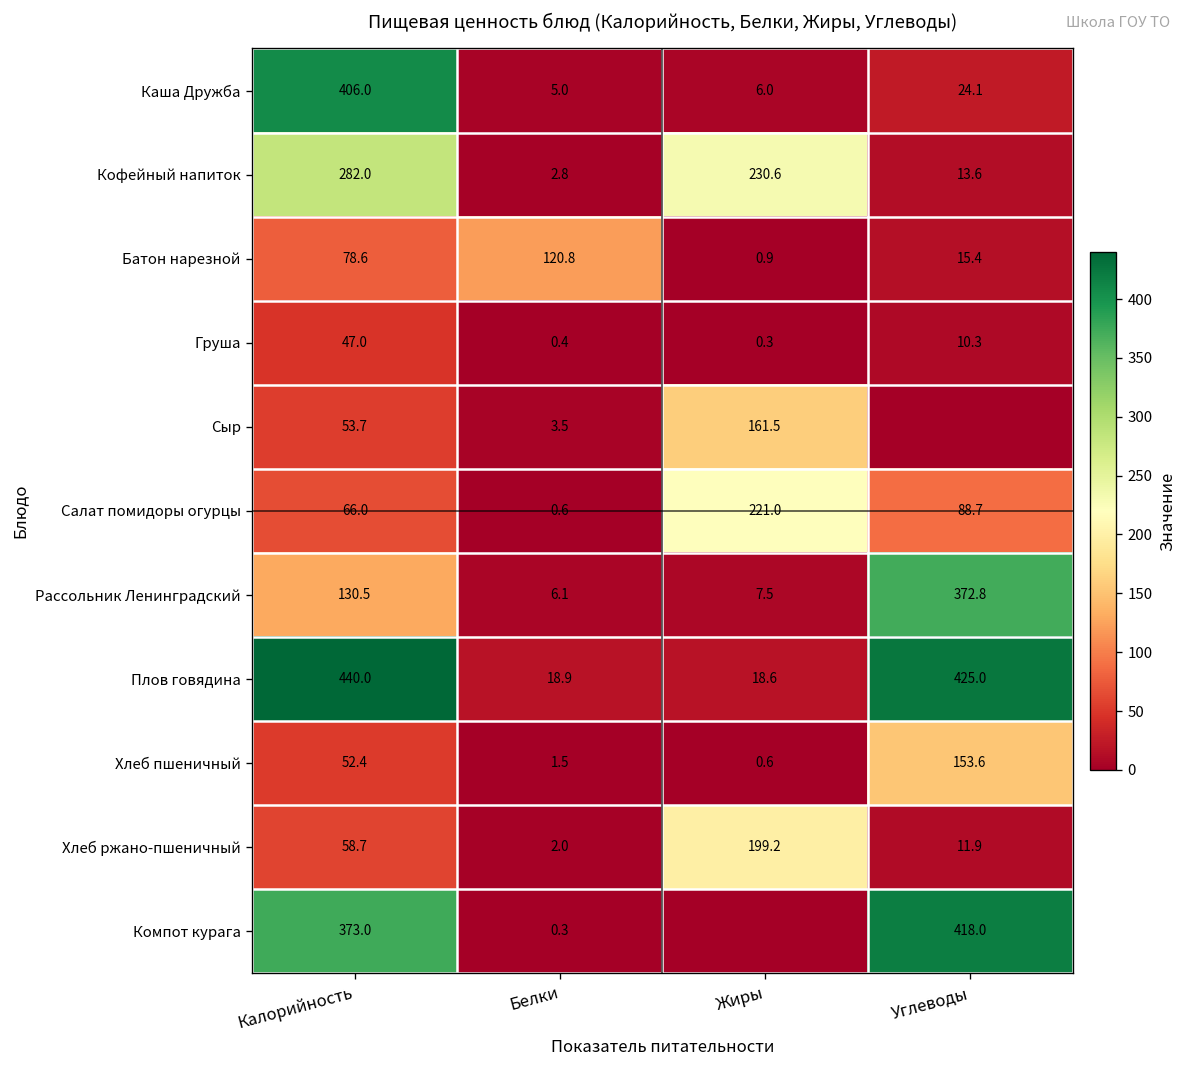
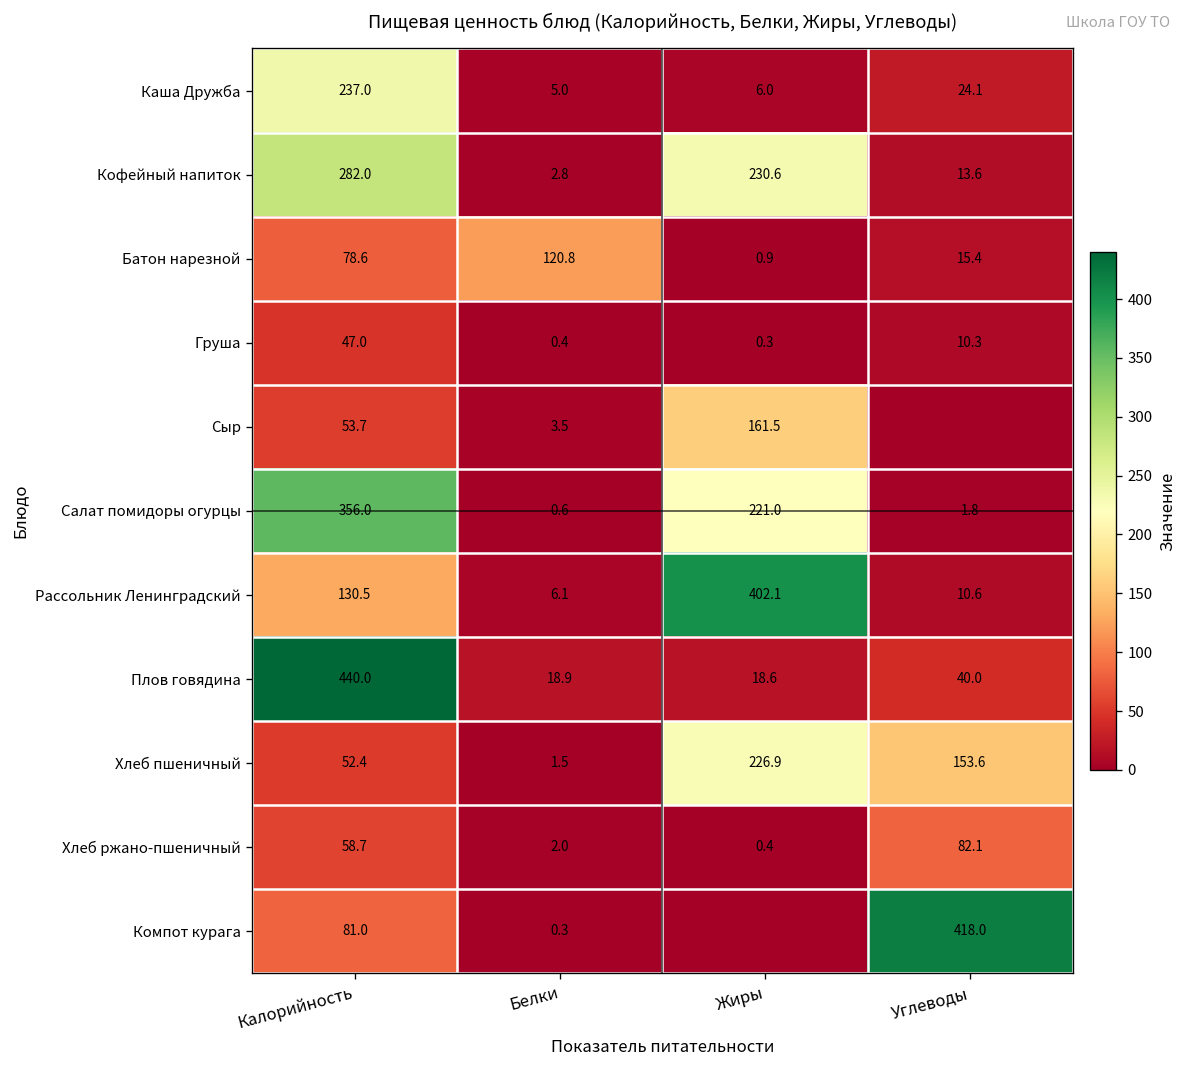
Каша Дружба, Калорийность: 406.0 -> 237.0
Салат помидоры огурцы, Калорийность: 66.0 -> 356.0
Салат помидоры огурцы, Углеводы: 88.7 -> 1.8
Рассольник Ленинградский, Жиры: 7.5 -> 402.1
Рассольник Ленинградский, Углеводы: 372.8 -> 10.6
Плов говядина, Углеводы: 425.0 -> 40.0
Хлеб пшеничный, Жиры: 0.6 -> 226.9
Хлеб ржано-пшеничный, Жиры: 199.2 -> 0.4
Хлеб ржано-пшеничный, Углеводы: 11.9 -> 82.1
Компот курага, Калорийность: 373.0 -> 81.0
